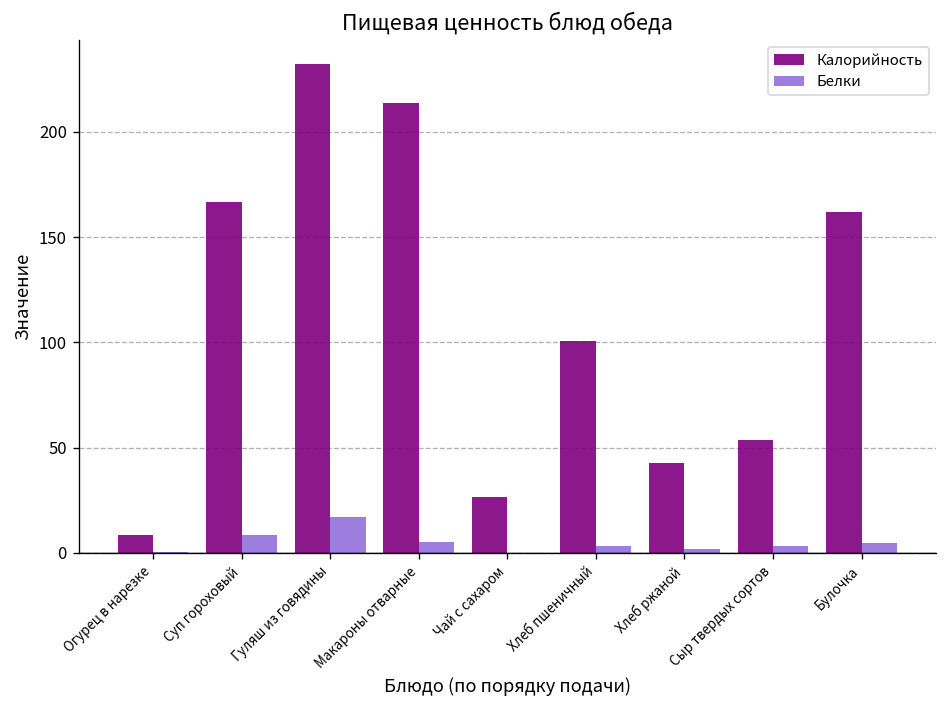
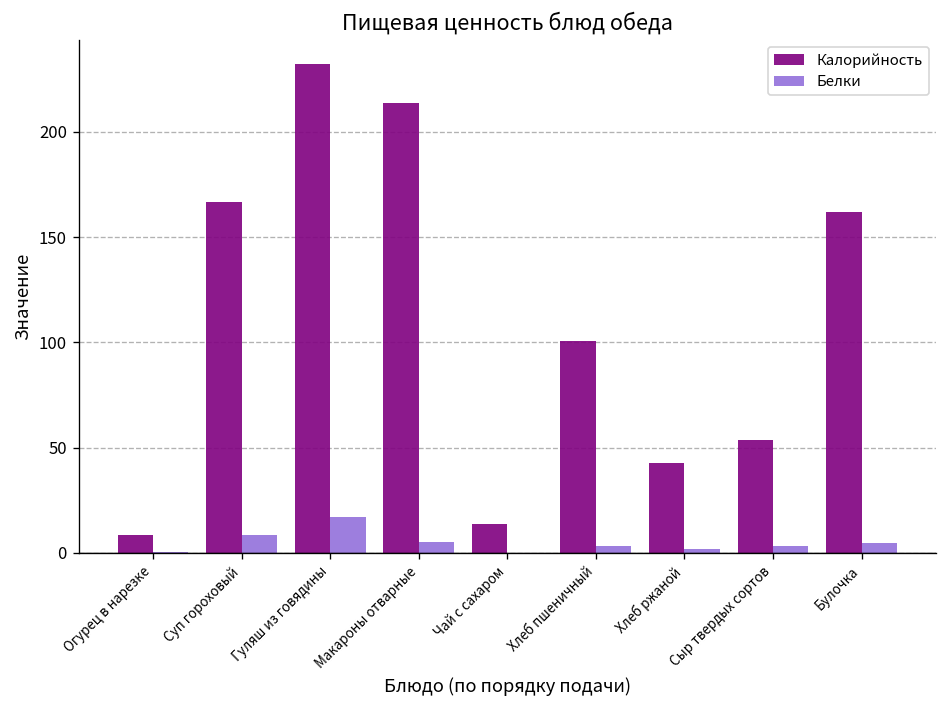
Калорийность, Чай с сахаром: 27 -> 14
